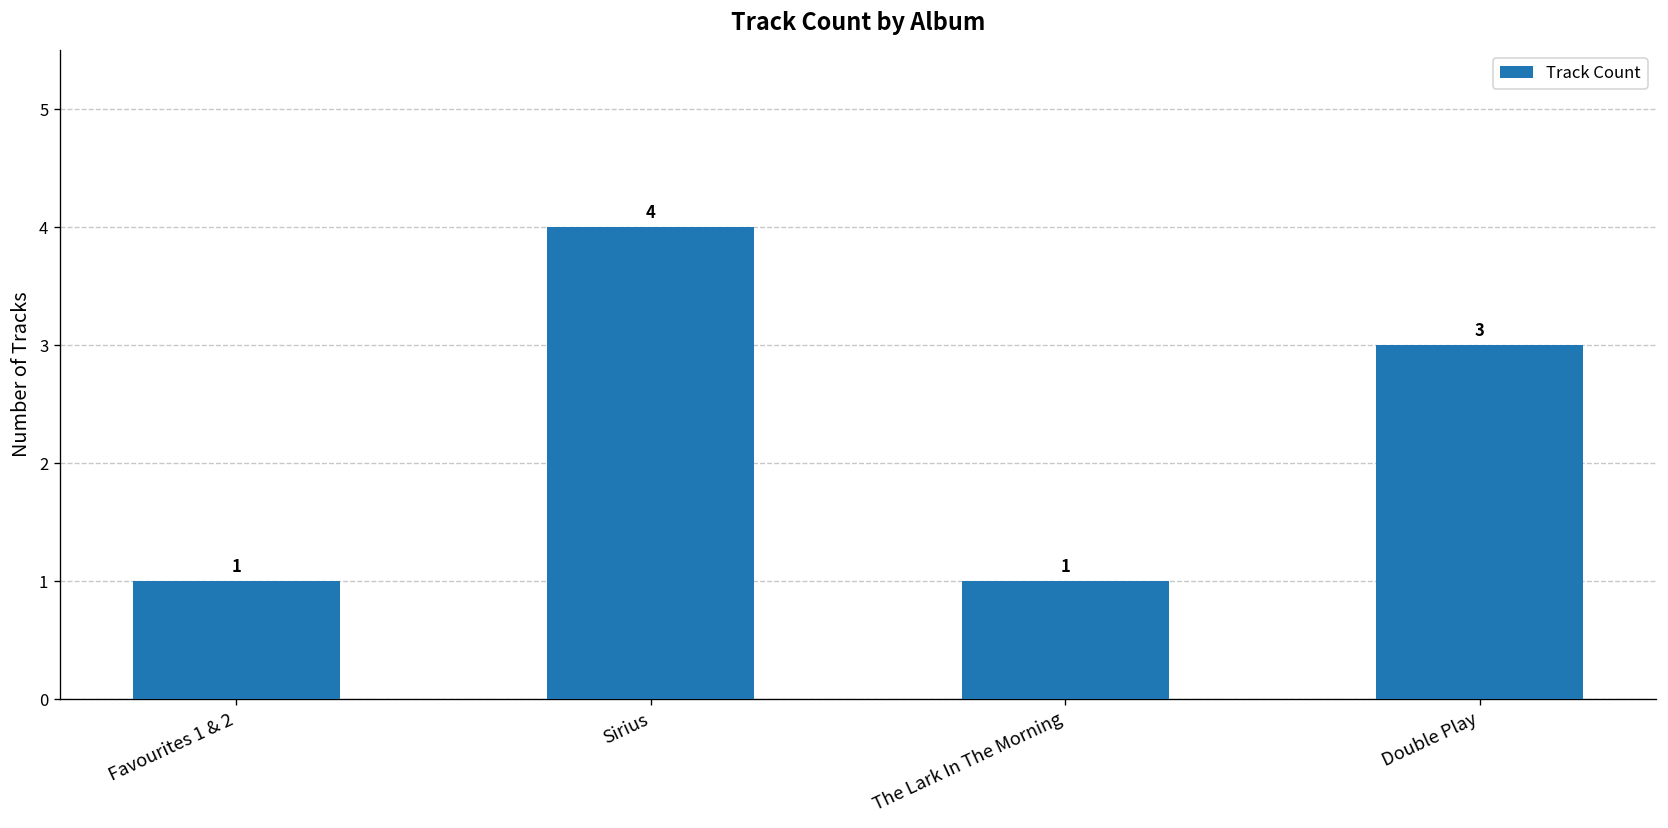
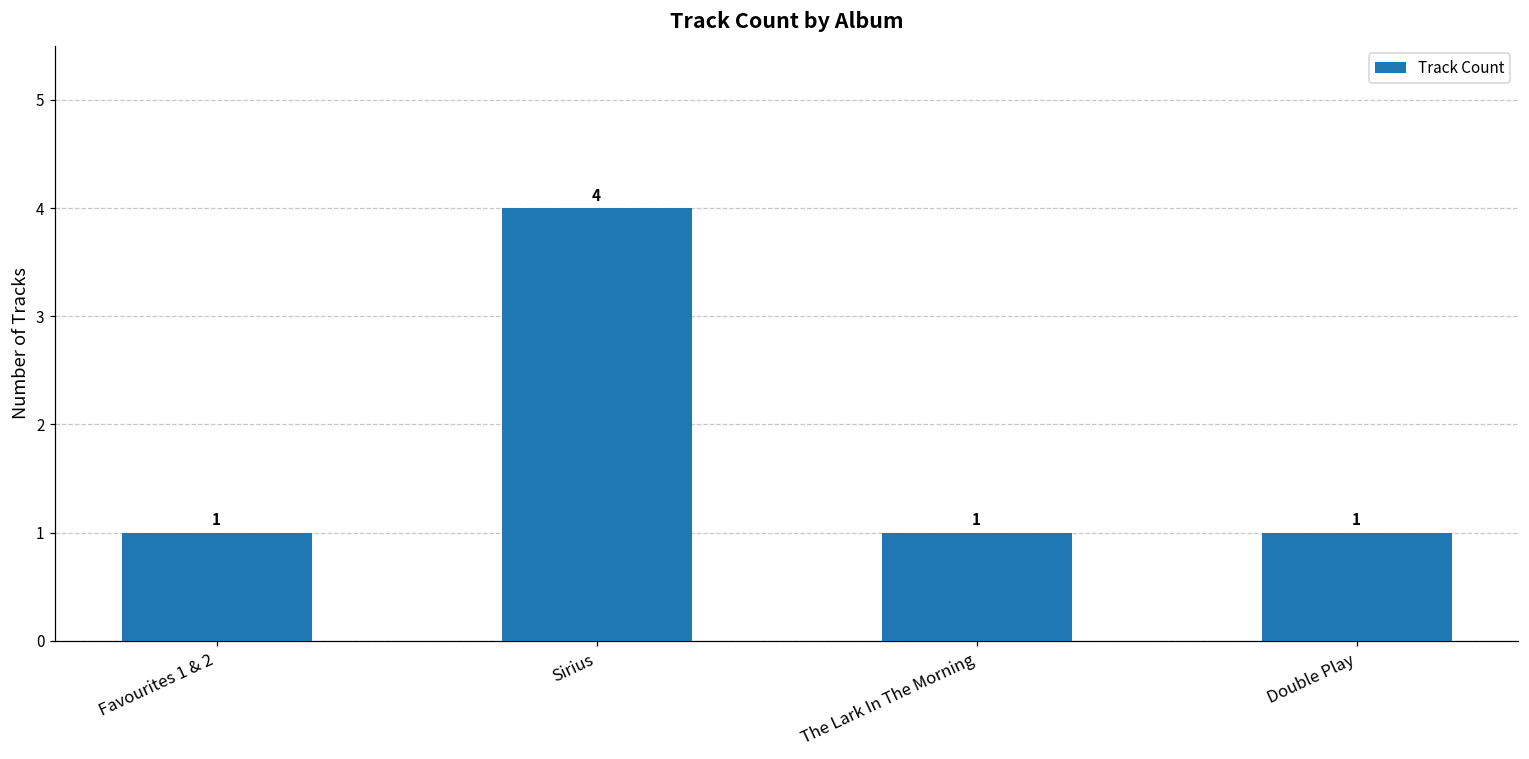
Double Play: 3 -> 1
